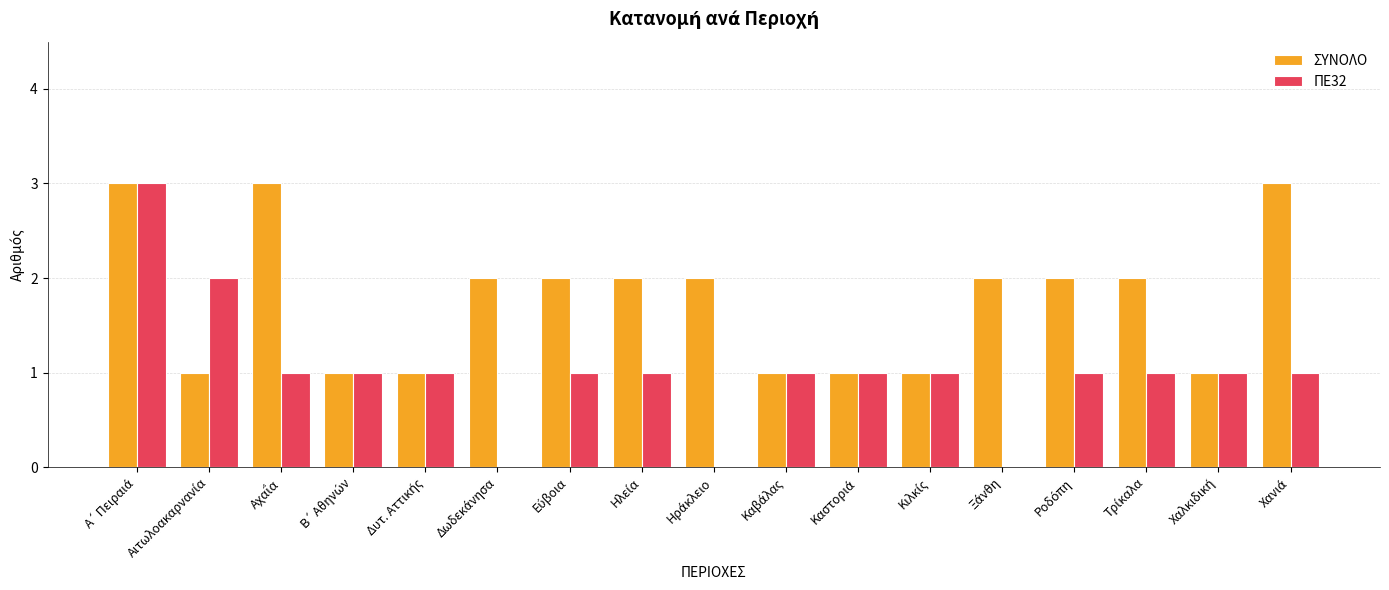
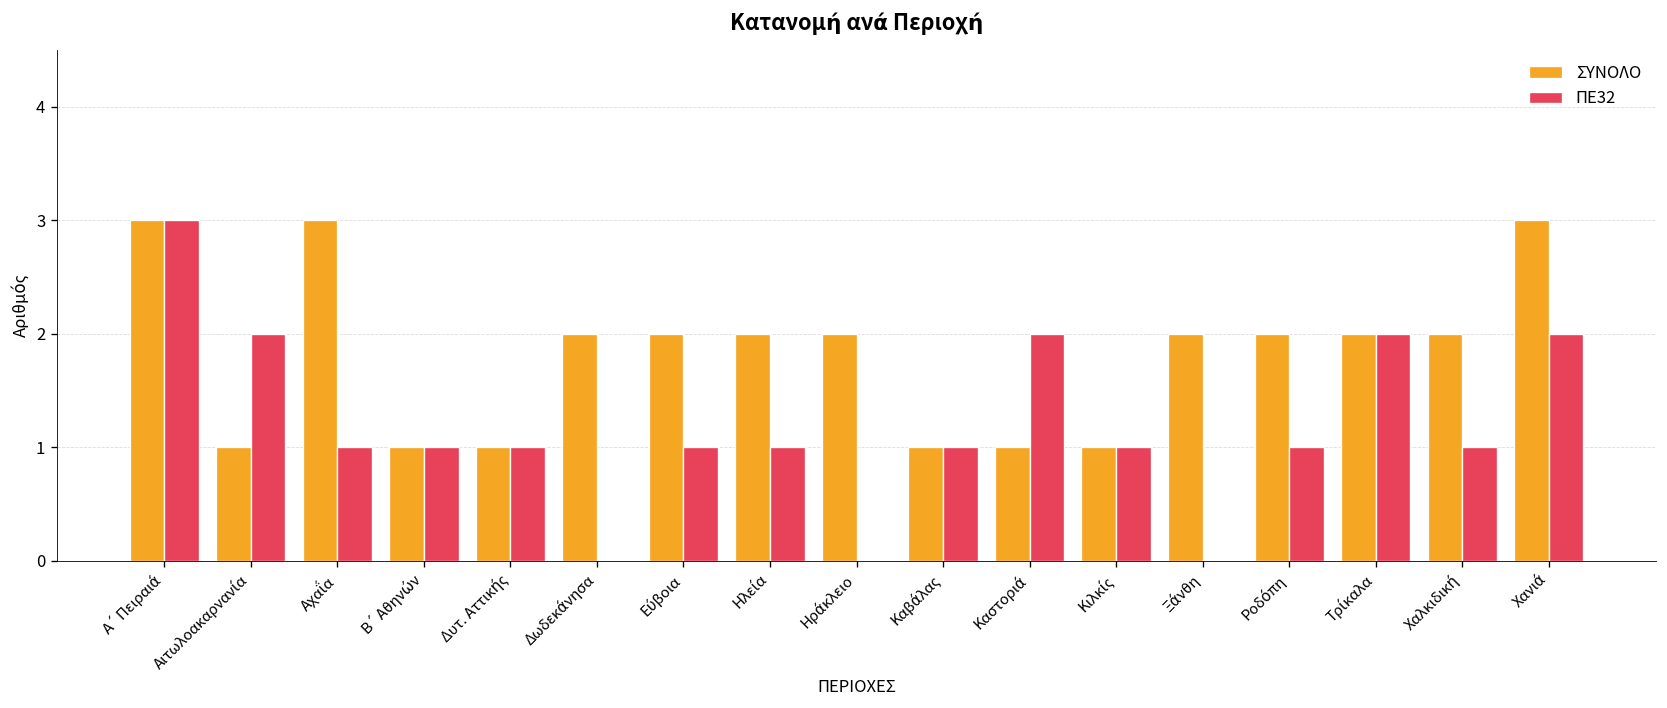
ΠΕ32, Καστοριά: 1 -> 2
ΠΕ32, Τρίκαλα: 1 -> 2
ΣΥΝΟΛΟ, Χαλκιδική: 1 -> 2
ΠΕ32, Χανιά: 1 -> 2
